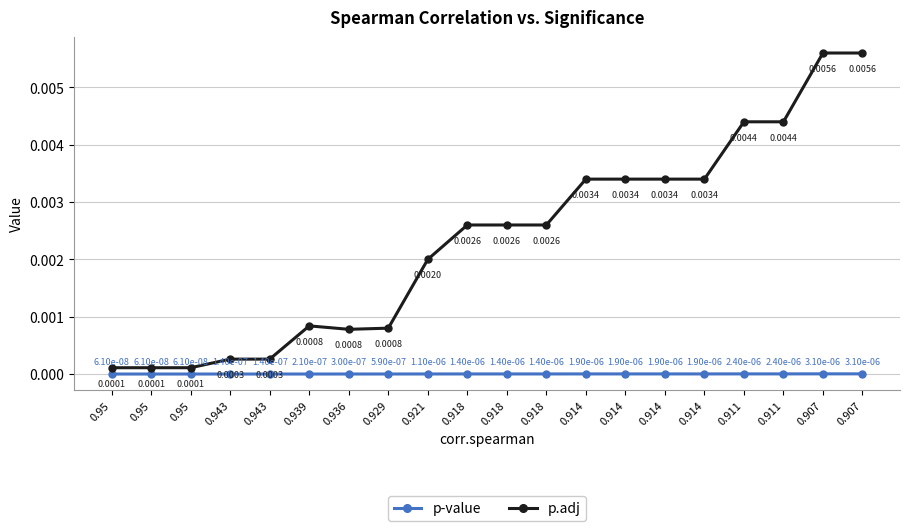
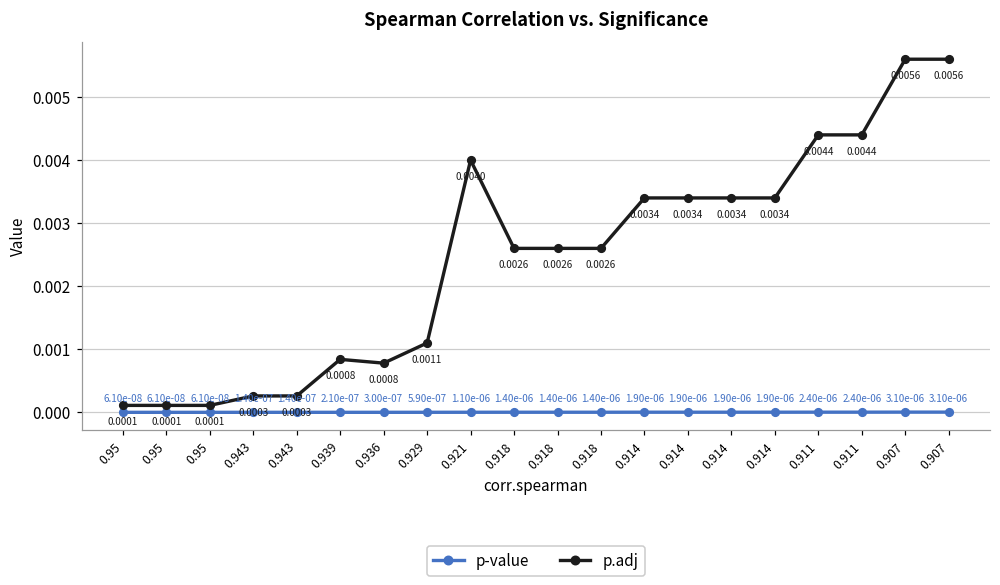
p.adj, 0.929: 0.0008 -> 0.0011
p.adj, 0.921: 0.0020 -> 0.0040
